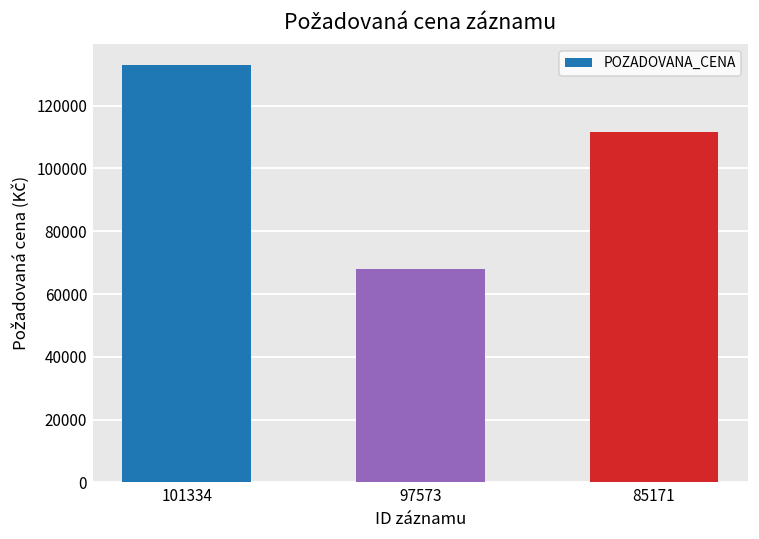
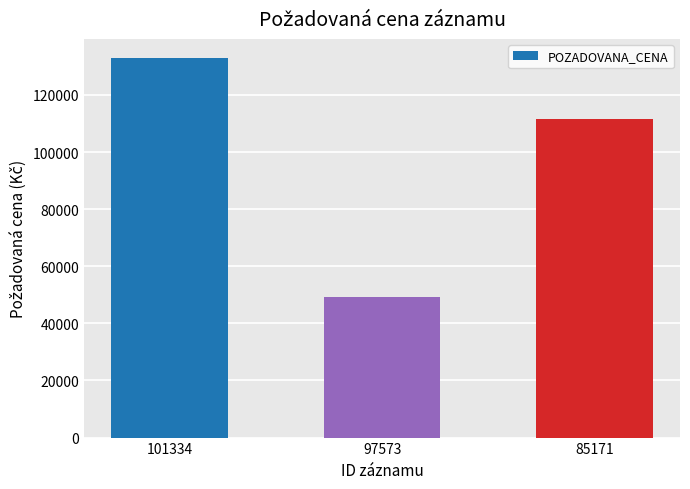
97573: 68000 -> 49000
